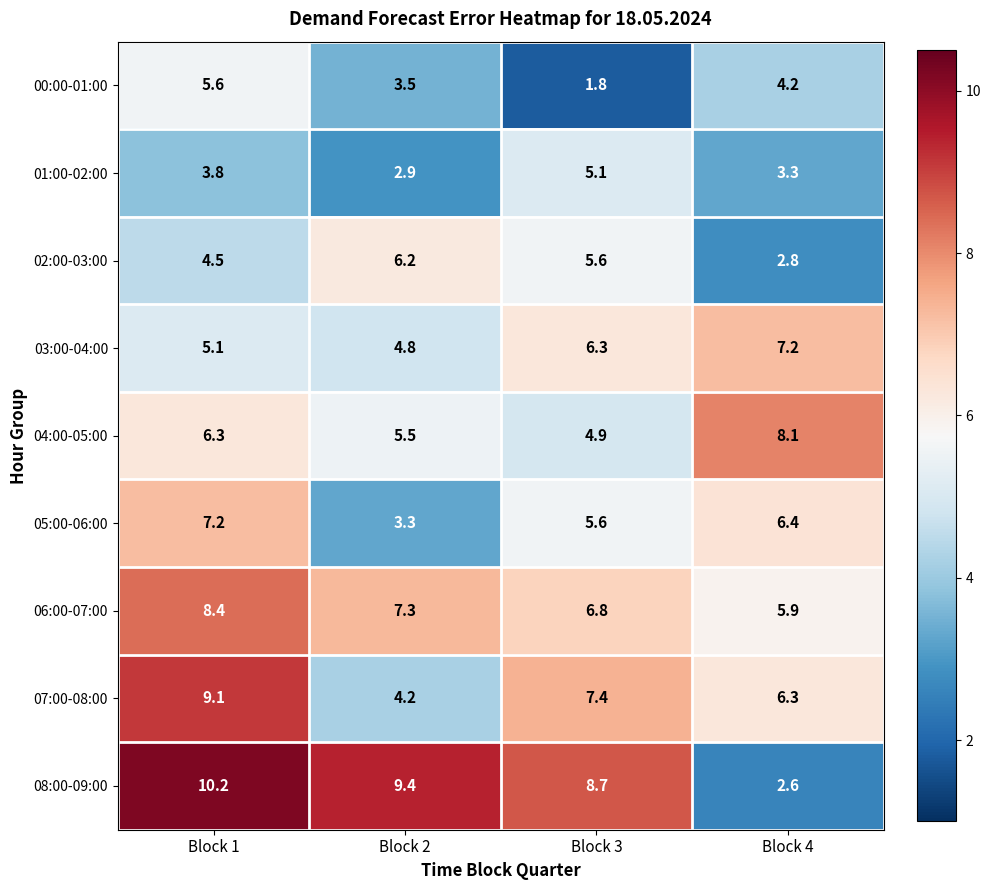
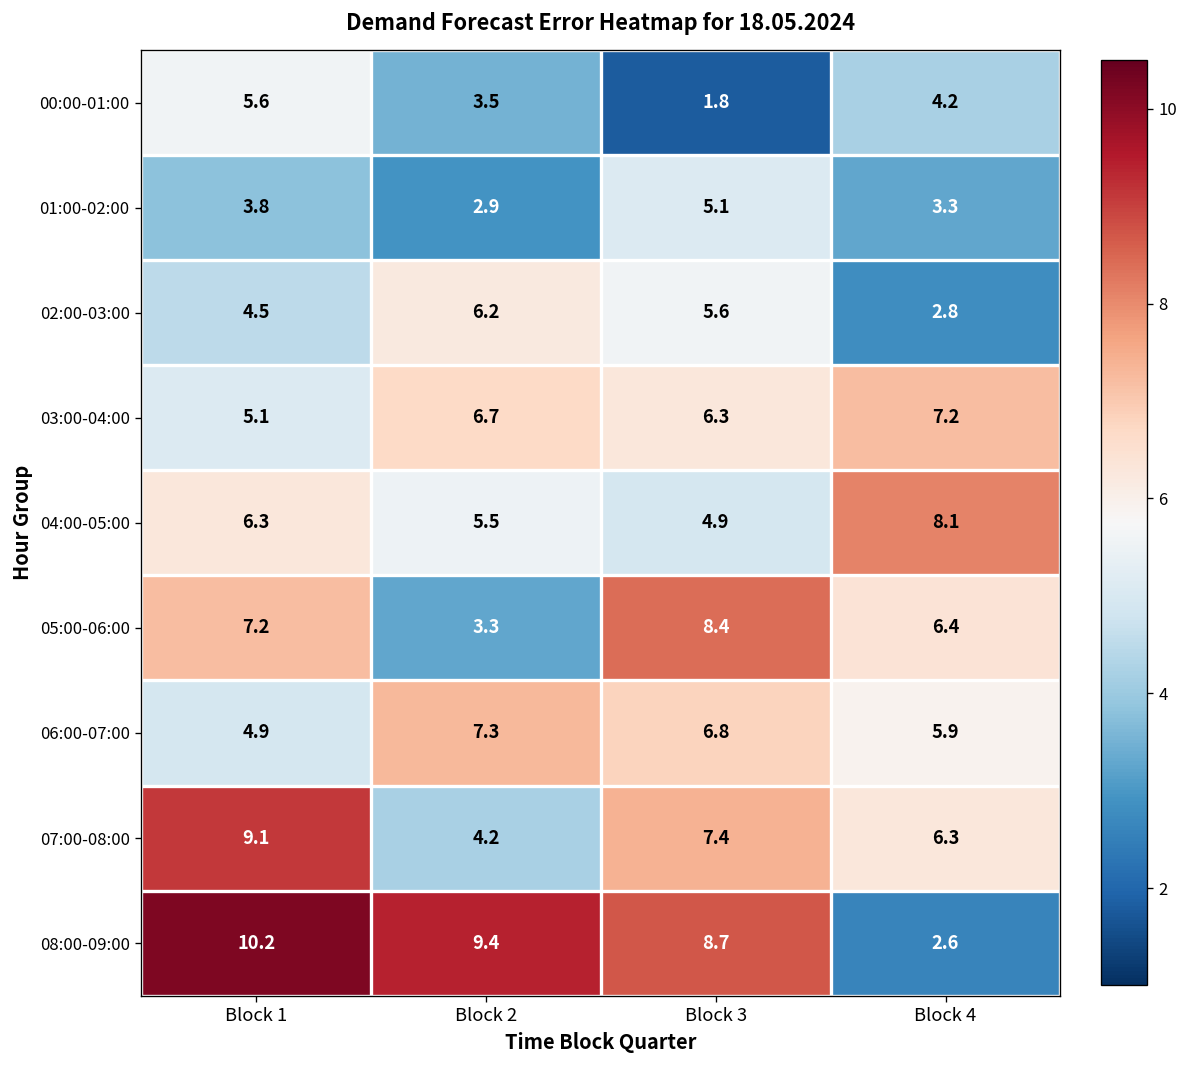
03:00-04:00, Block 2: 4.8 -> 6.7
05:00-06:00, Block 3: 5.6 -> 8.4
06:00-07:00, Block 1: 8.4 -> 4.9
